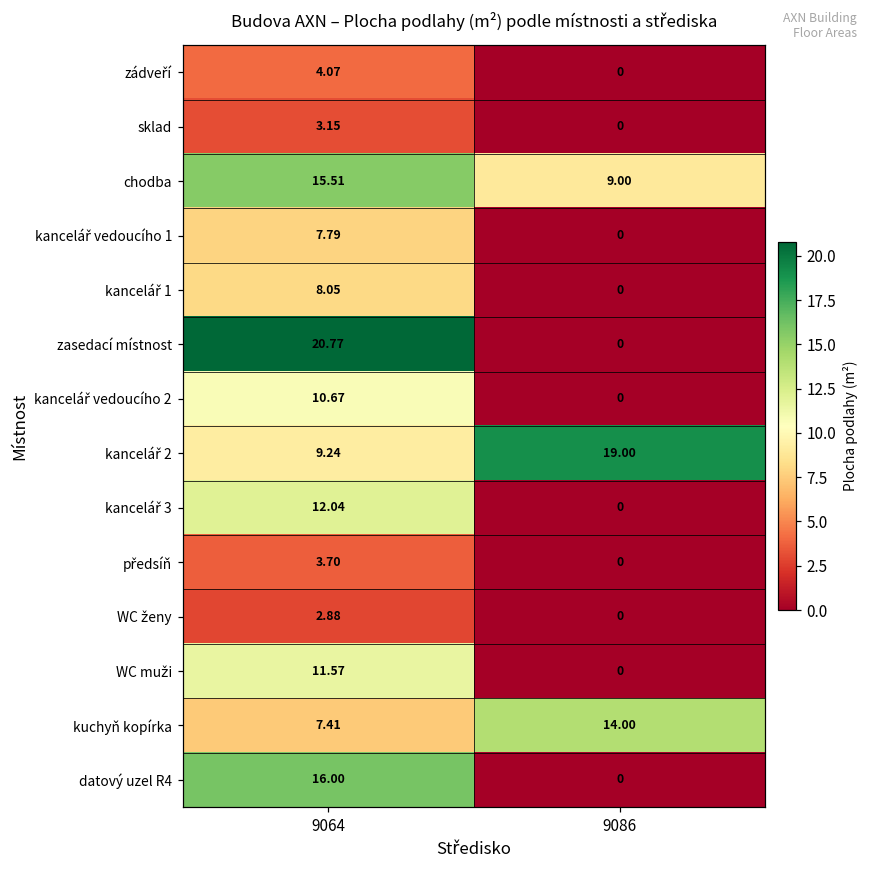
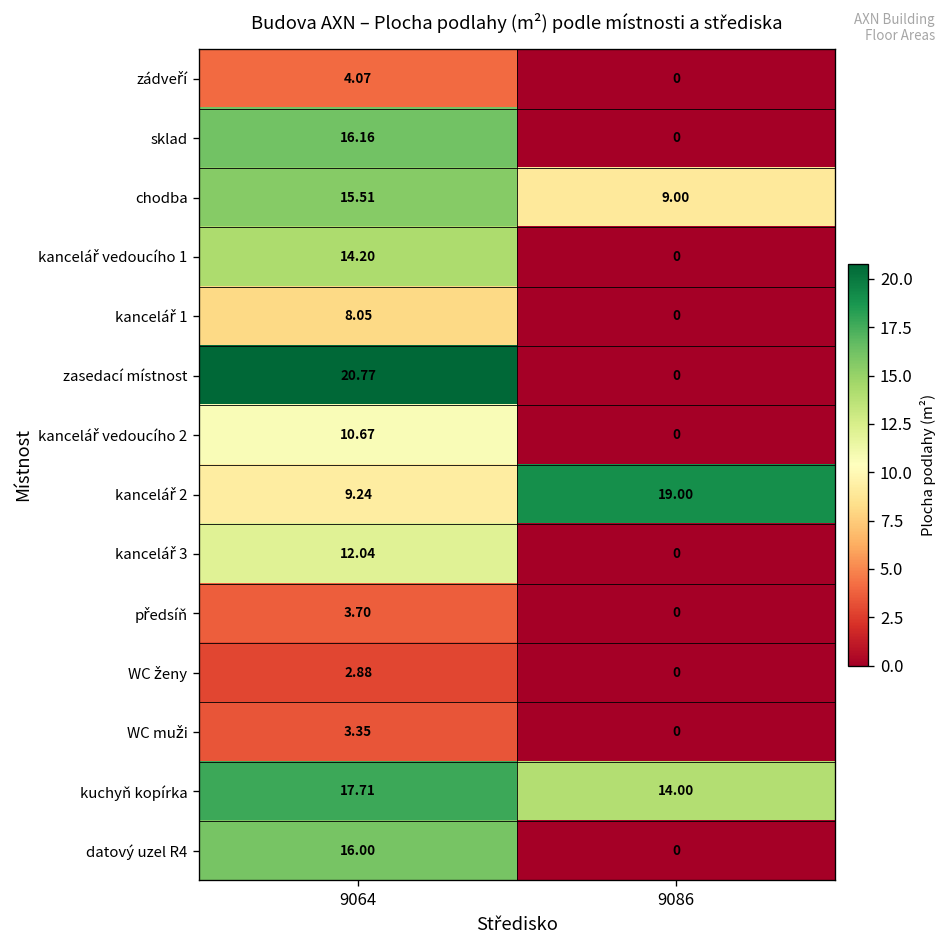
sklad, 9064: 3.15 -> 16.16
kancelář vedoucího 1, 9064: 7.79 -> 14.20
WC muži, 9064: 11.57 -> 3.35
kuchyň kopírka, 9064: 7.41 -> 17.71
